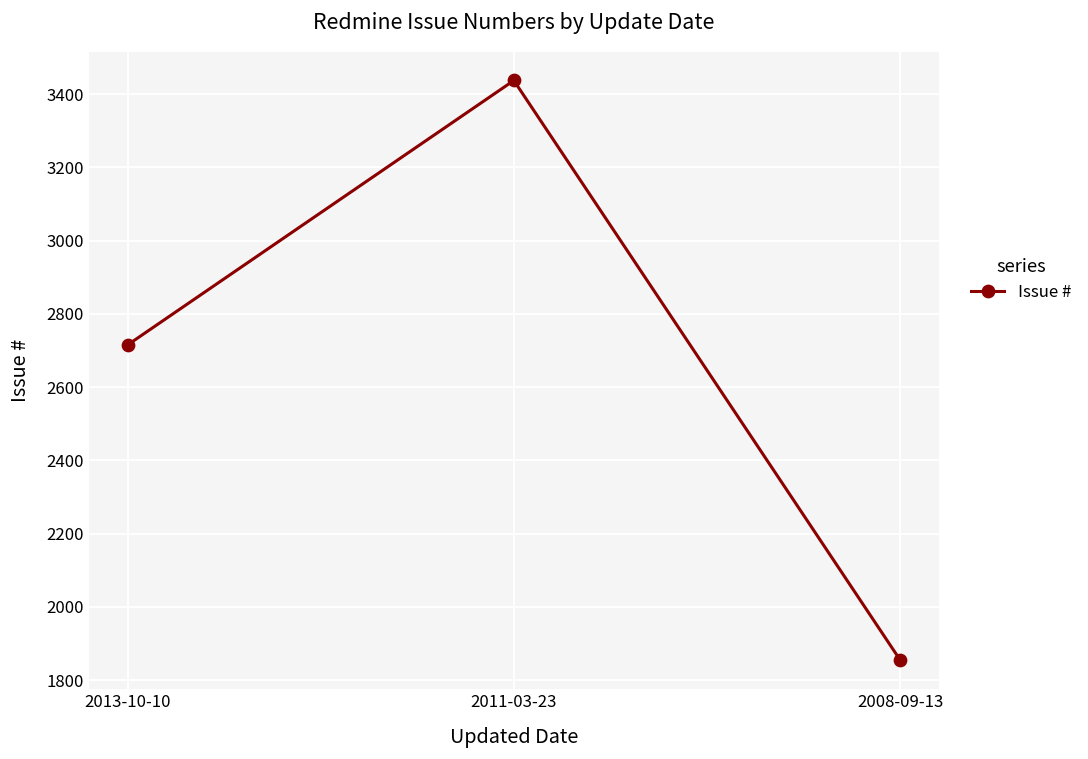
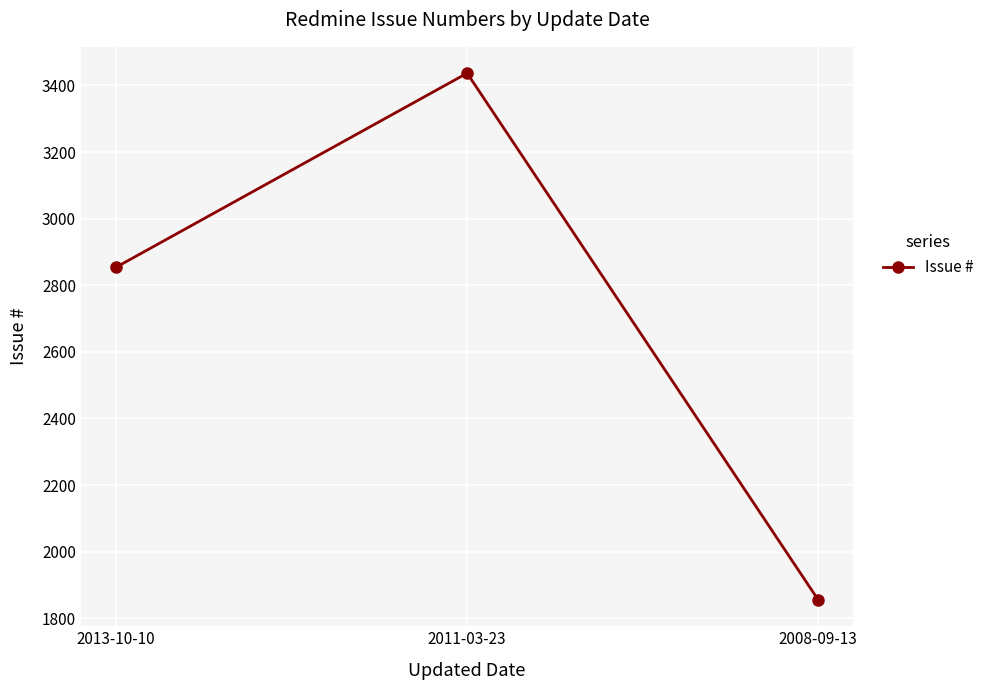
2013-10-10: 2720 -> 2850
